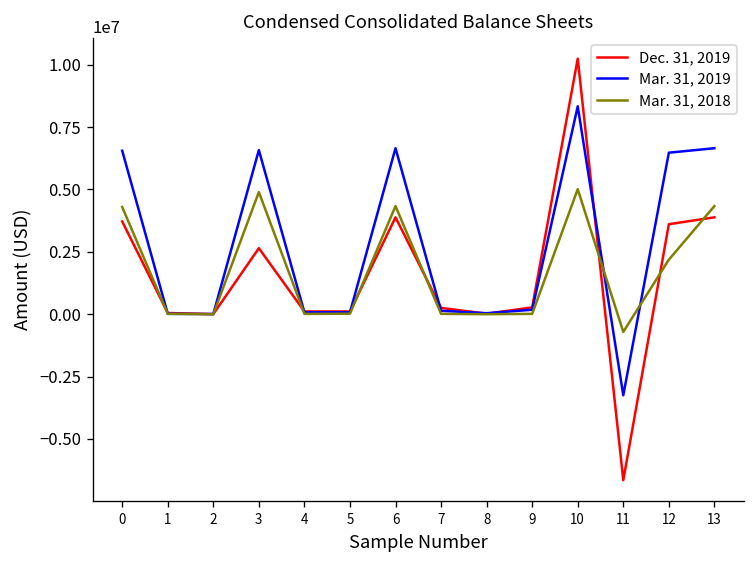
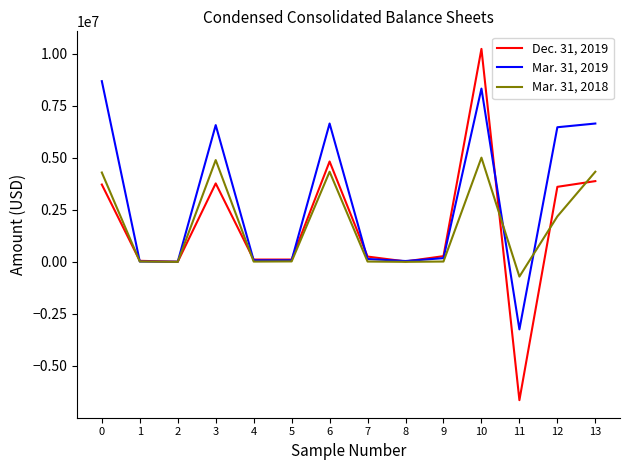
Mar. 31, 2019, 0: 6600000 -> 8700000
Dec. 31, 2019, 3: 2600000 -> 3800000
Dec. 31, 2019, 6: 3900000 -> 4800000
